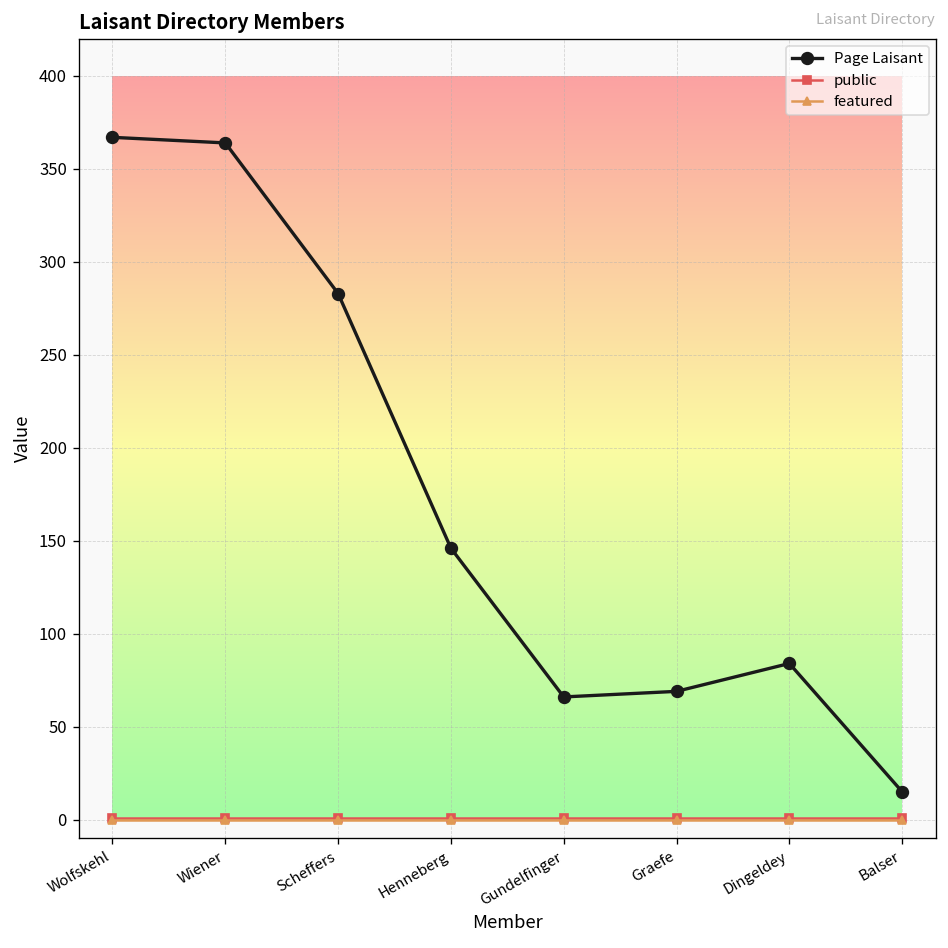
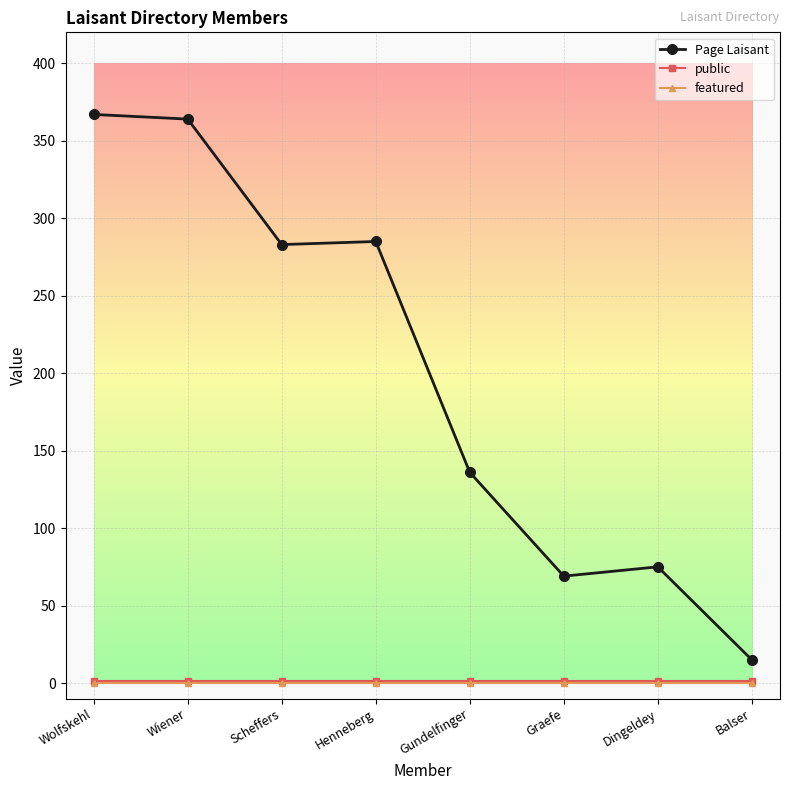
Page Laisant, Henneberg: 146 -> 285
Page Laisant, Gundelfinger: 66 -> 136
Page Laisant, Dingeldey: 84 -> 75
